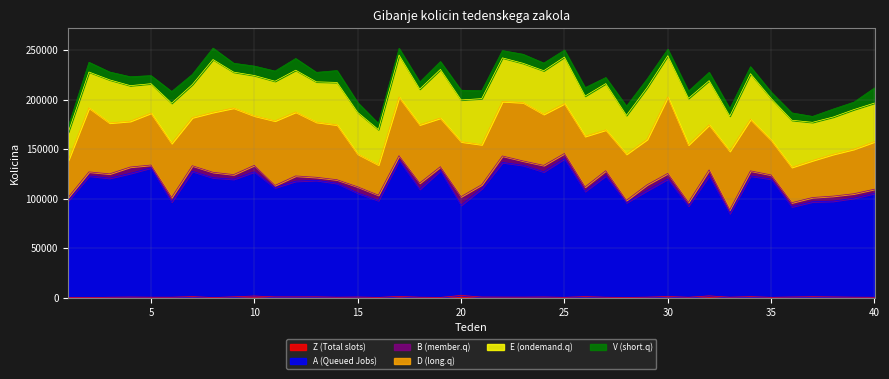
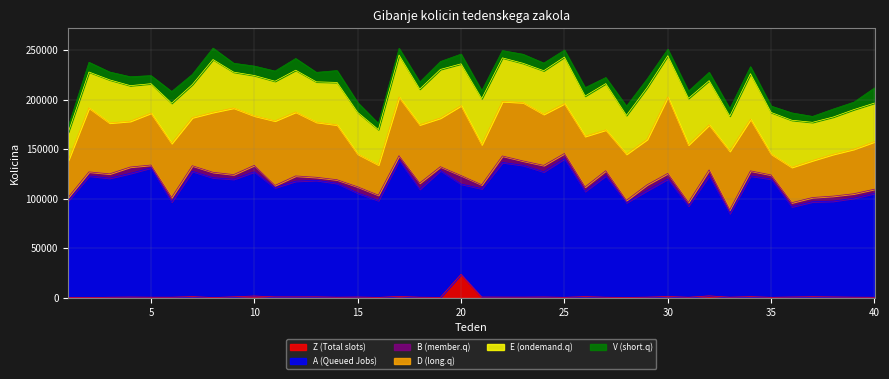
Z (Total slots), 20: 0 -> 20000
D (long.q), 20: 60000 -> 70000
D (long.q), 35: 40000 -> 20000
